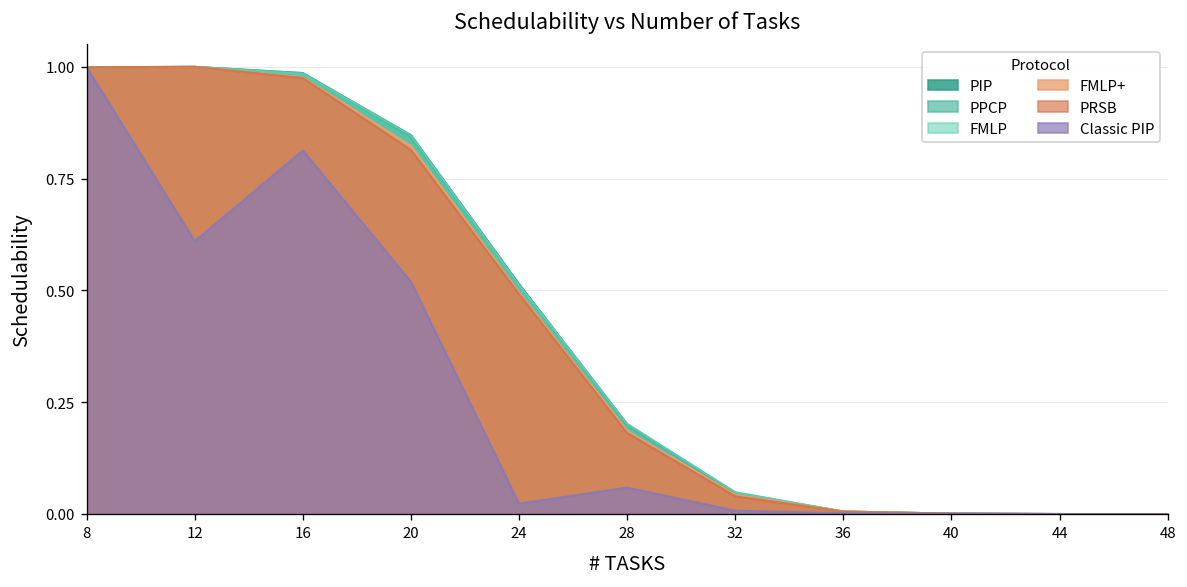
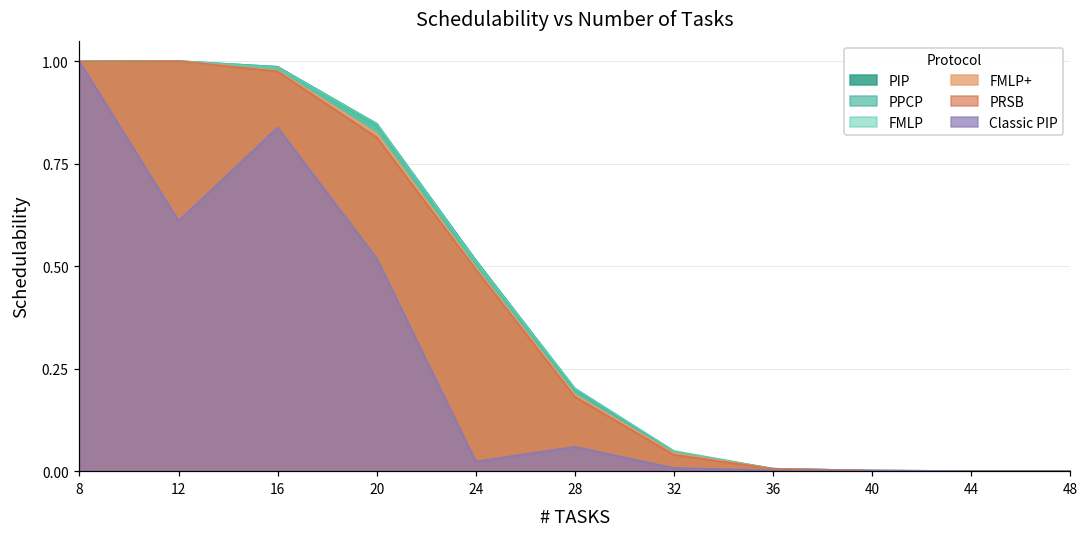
Classic PIP, 16: 0.81 -> 0.84
